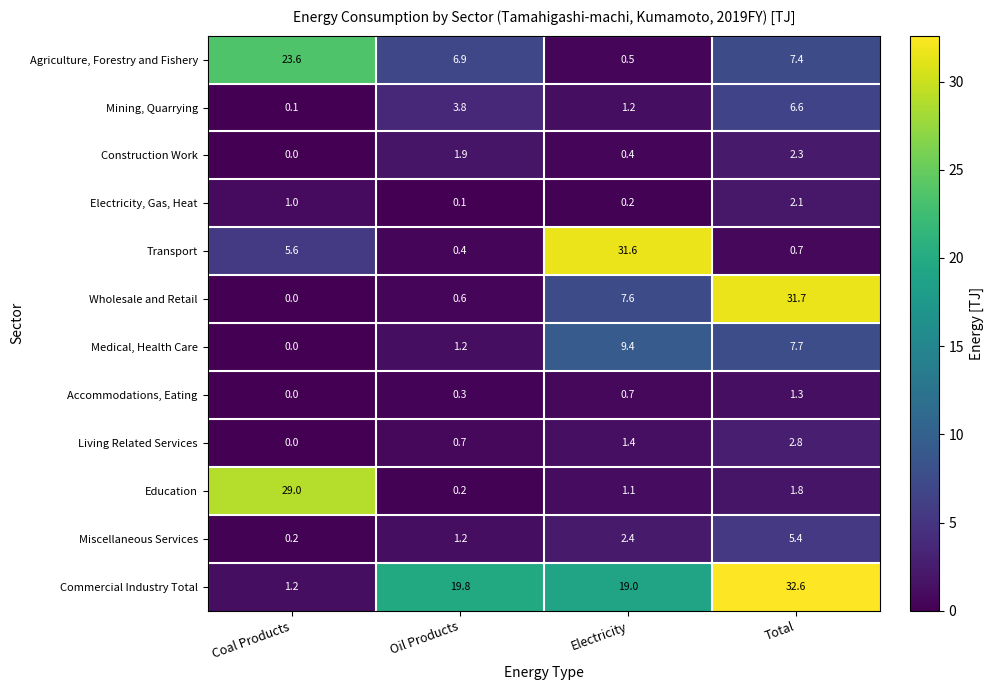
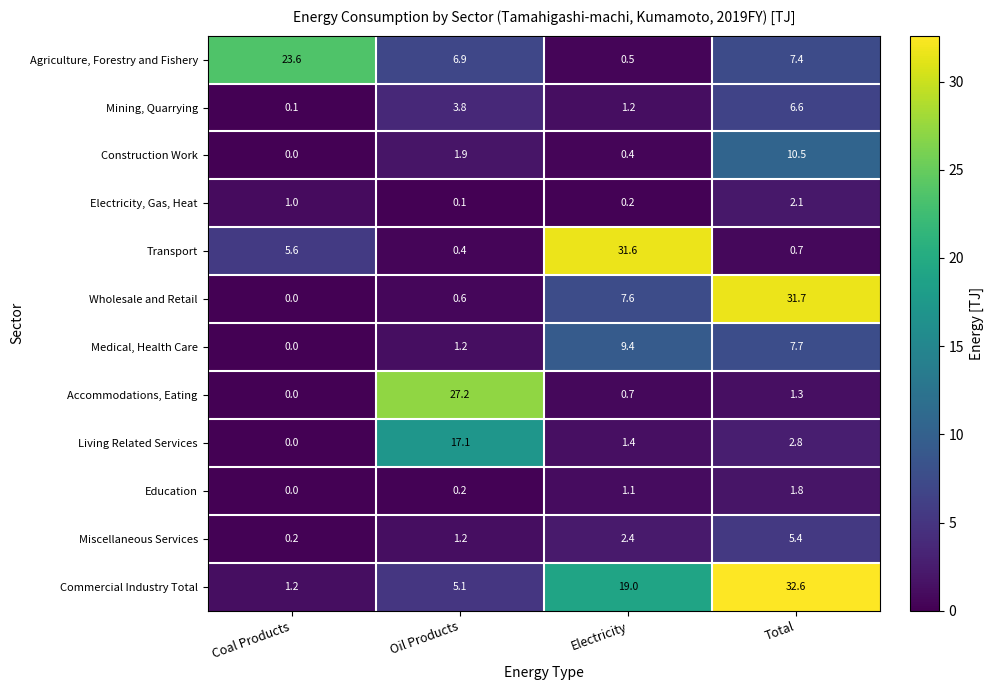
Construction Work, Total: 2.3 -> 10.5
Accommodations, Eating, Oil Products: 0.3 -> 27.2
Living Related Services, Oil Products: 0.7 -> 17.1
Education, Coal Products: 29.0 -> 0.0
Commercial Industry Total, Oil Products: 19.8 -> 5.1
